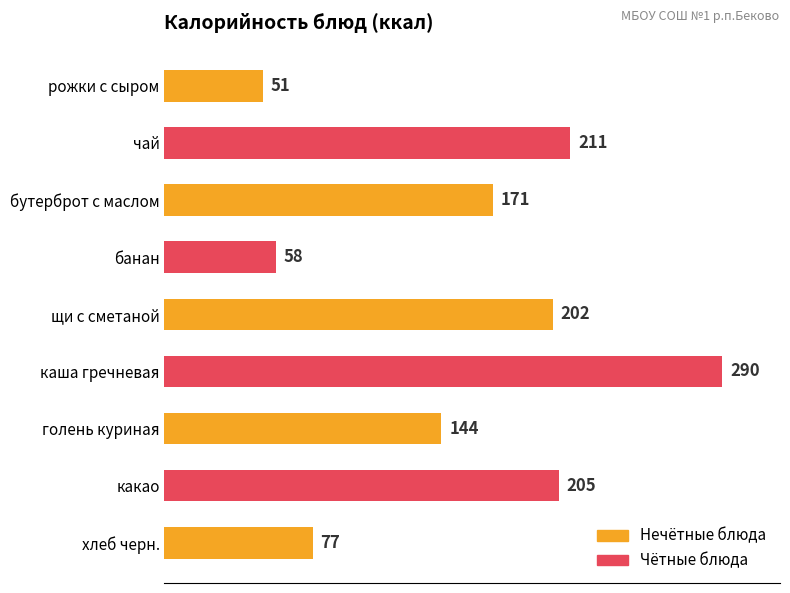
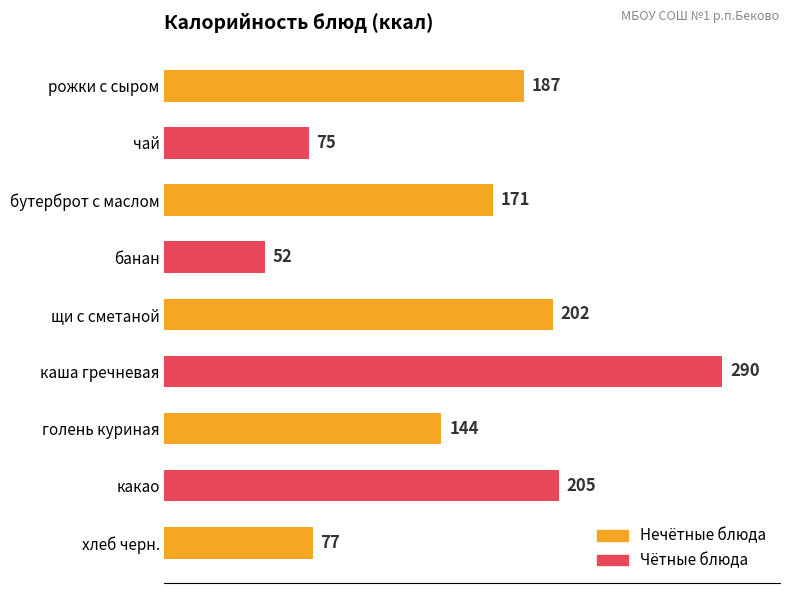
рожки с сыром: 51 -> 187
чай: 211 -> 75
банан: 58 -> 52
